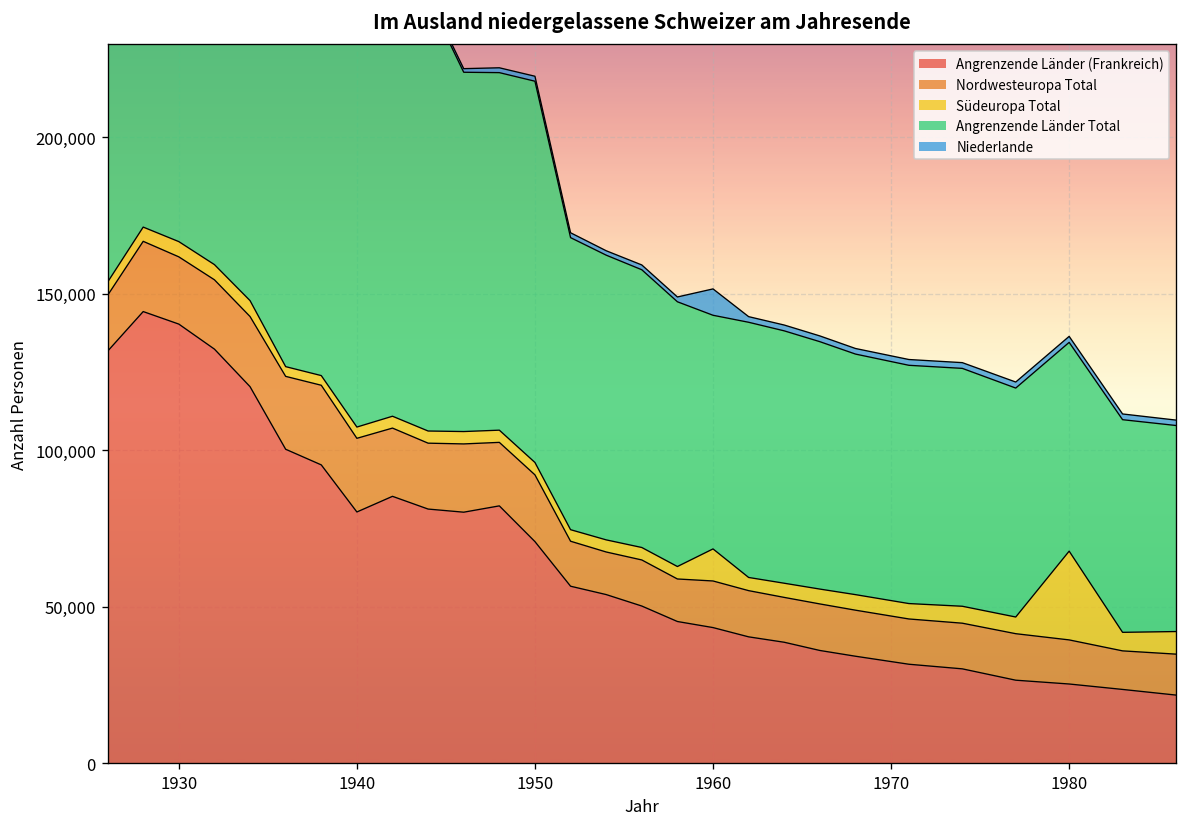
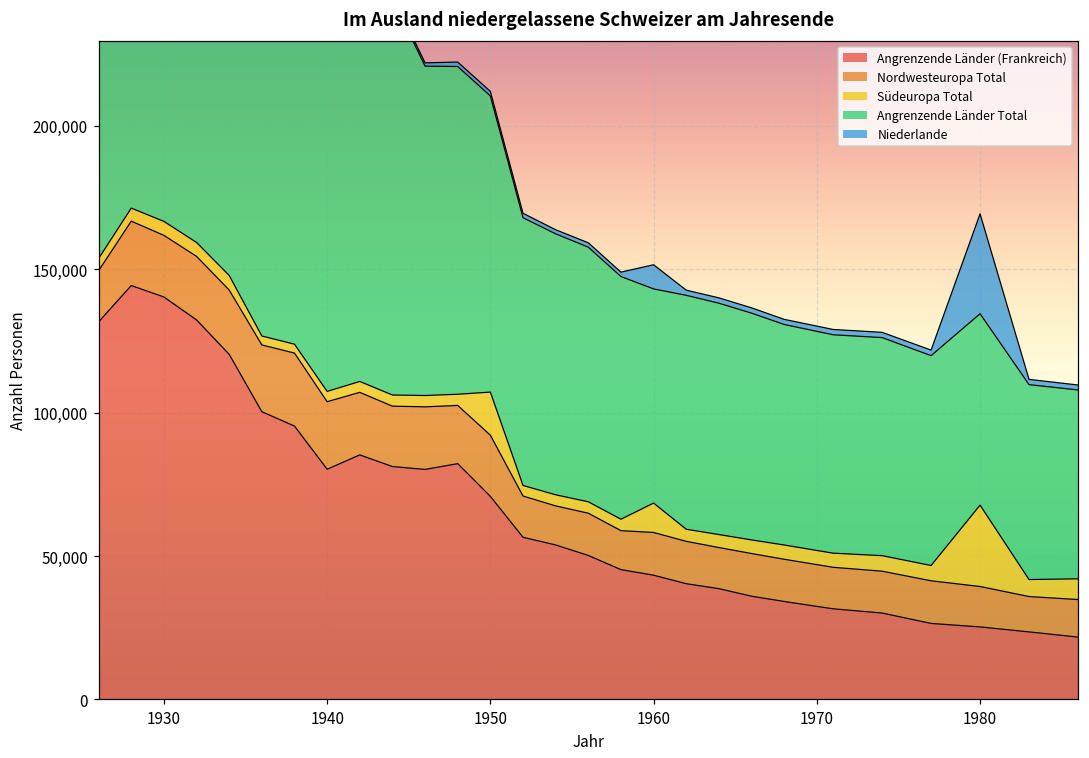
Südeuropa Total, 1950: 4,000 -> 15,000
Angrenzende Länder Total, 1950: 122,000 -> 103,000
Niederlande, 1980: 2,000 -> 35,000
